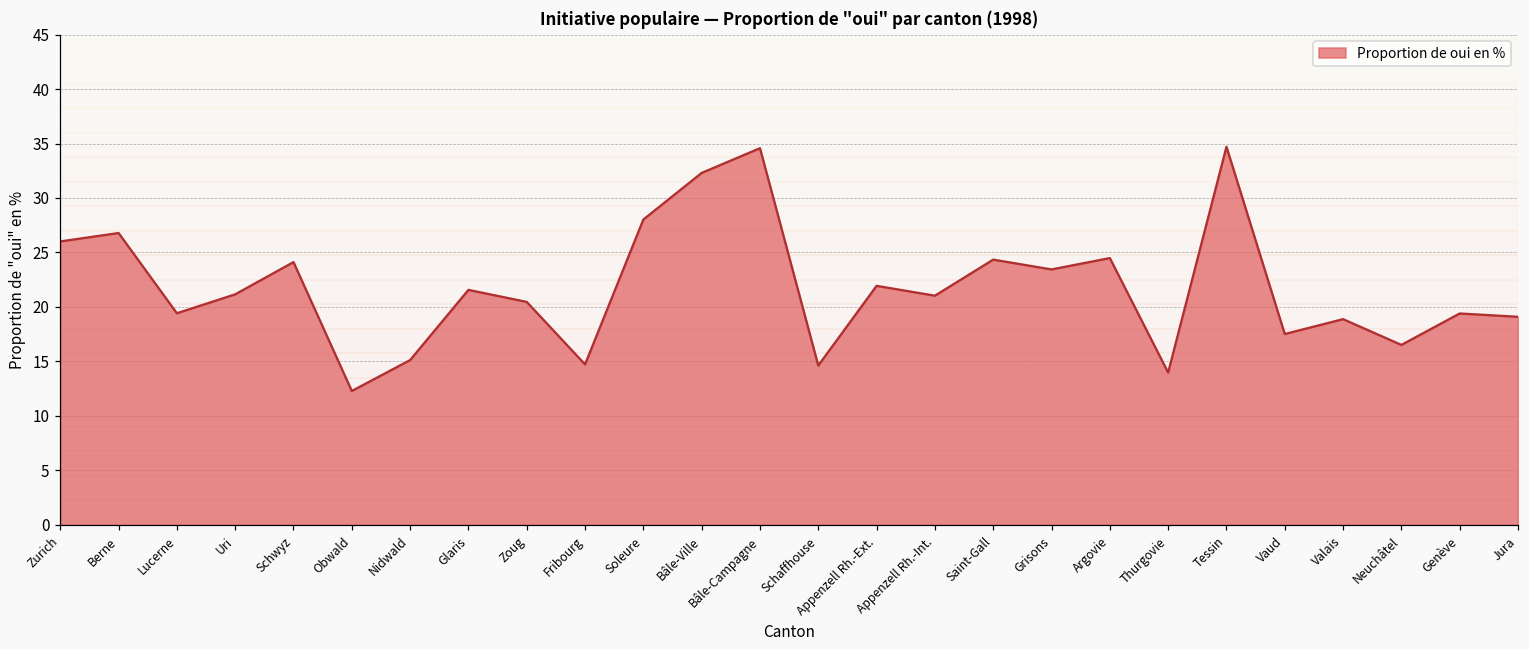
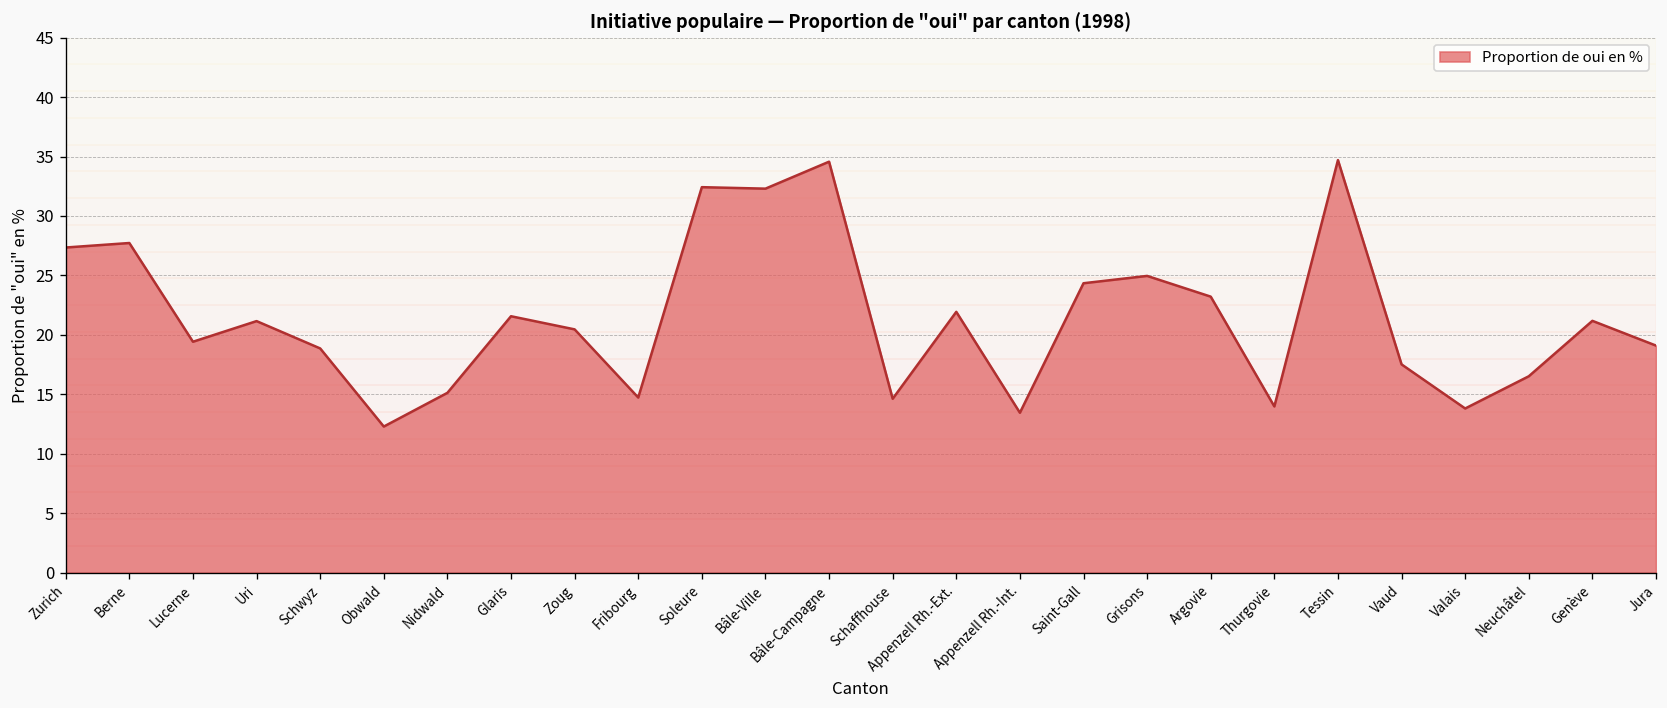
Zurich: 26 -> 27
Berne: 27 -> 28
Schwyz: 24 -> 19
Soleure: 28 -> 32
Appenzell Rh.-Int.: 21 -> 13
Grisons: 23 -> 25
Argovie: 24 -> 23
Valais: 19 -> 14
Genève: 19 -> 21
